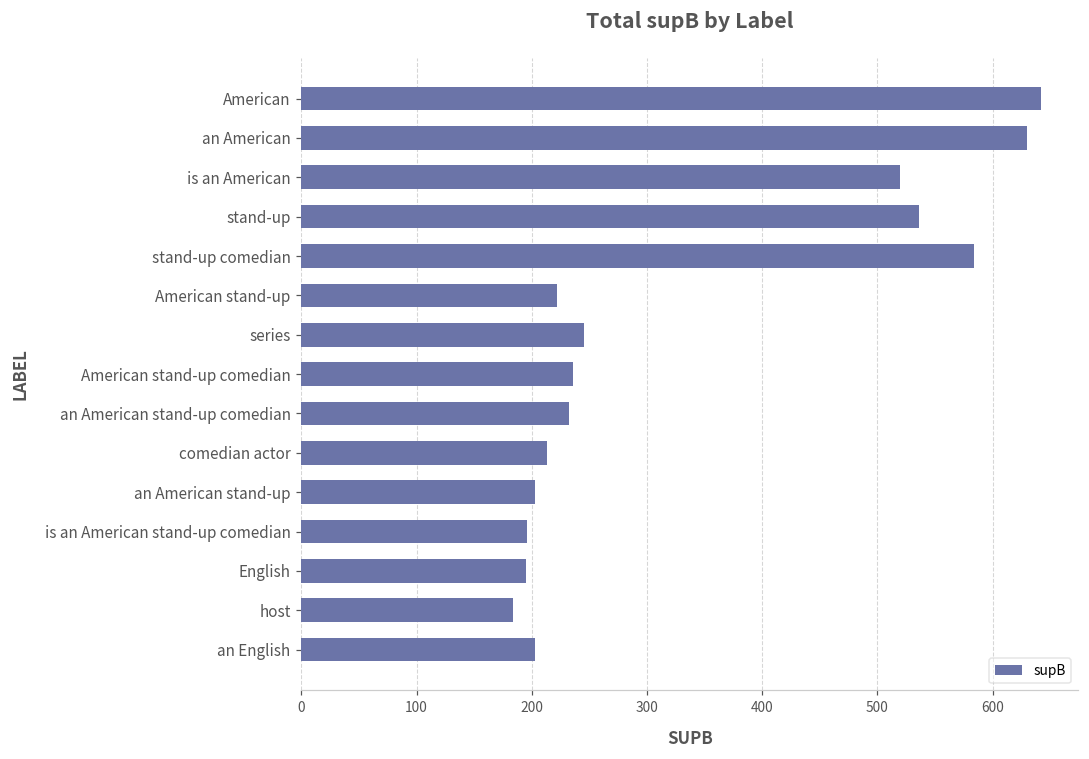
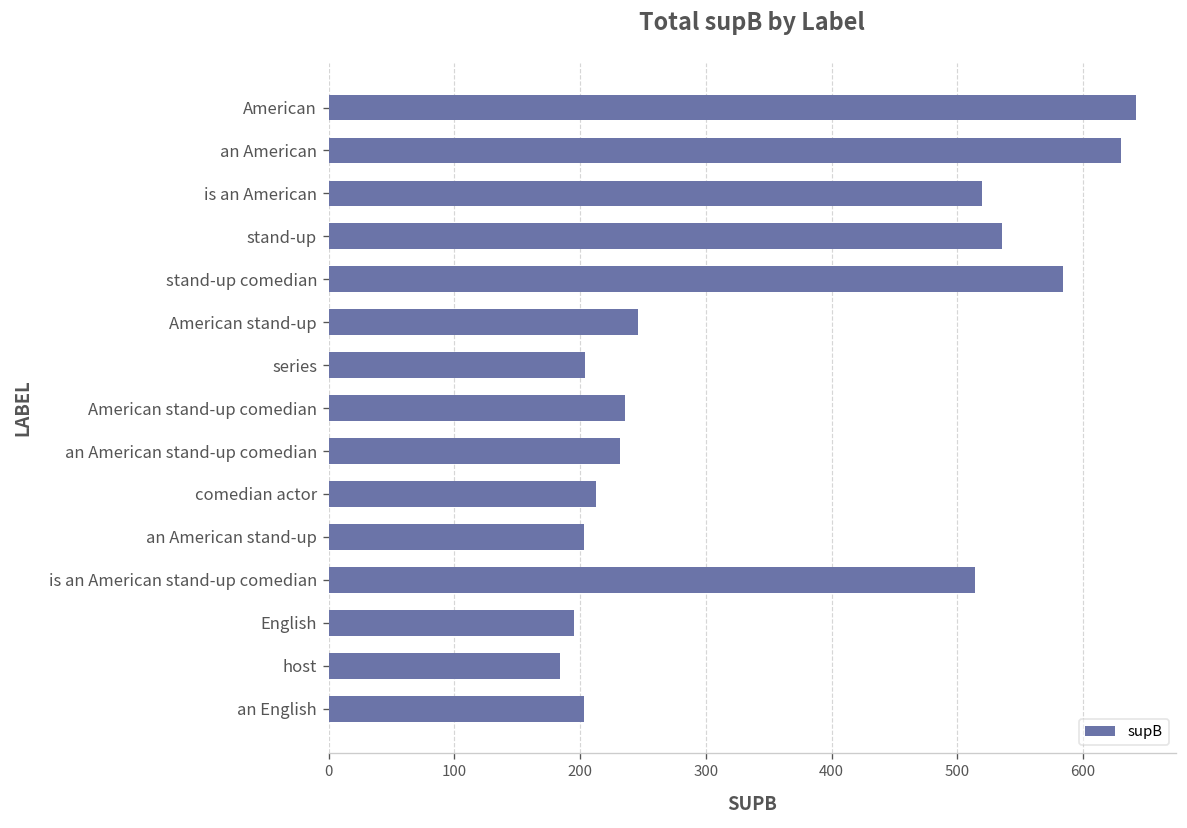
American stand-up: 222 -> 246
series: 245 -> 204
is an American stand-up comedian: 196 -> 514
